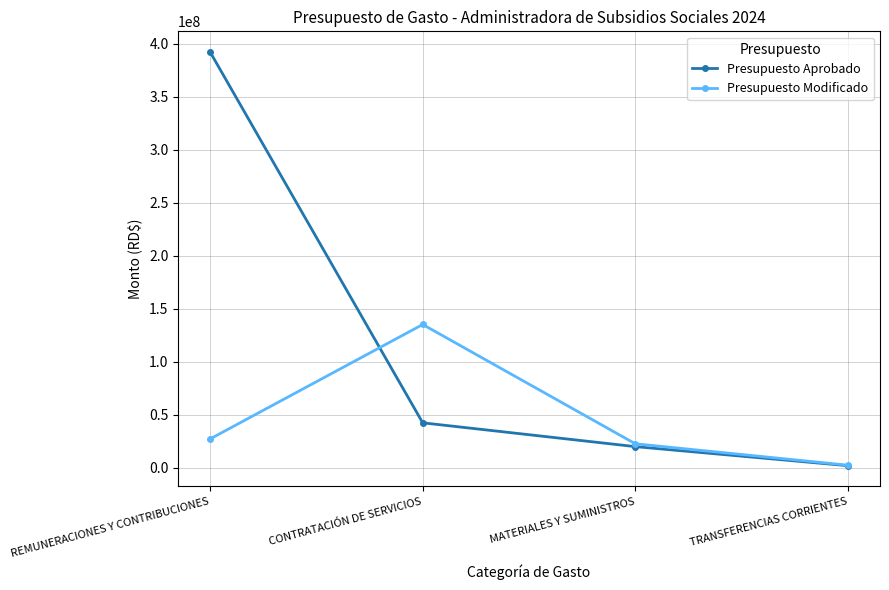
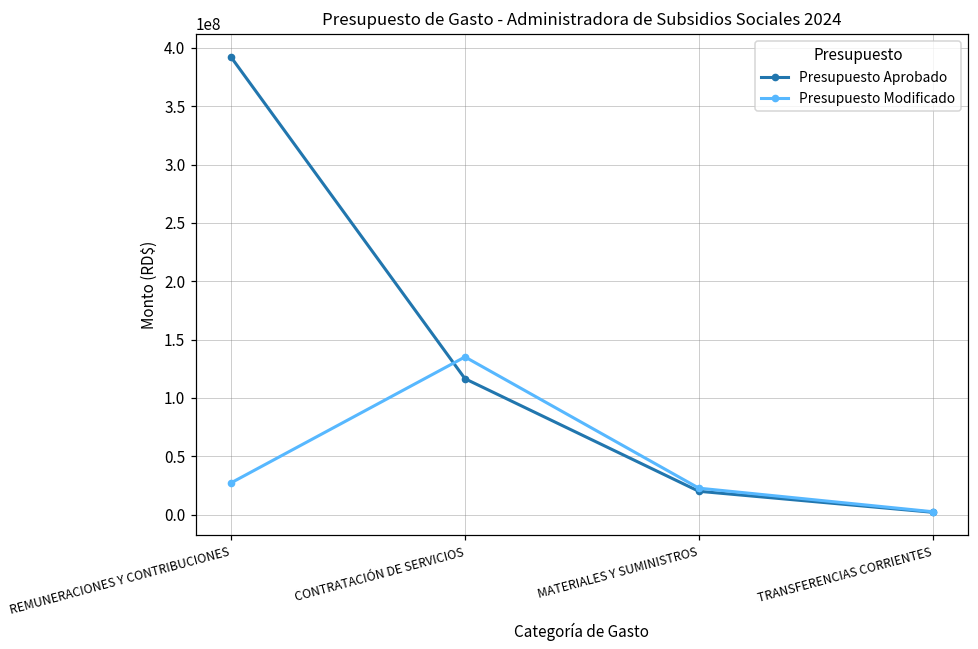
Presupuesto Aprobado, CONTRATACIÓN DE SERVICIOS: 42000000 -> 116000000
